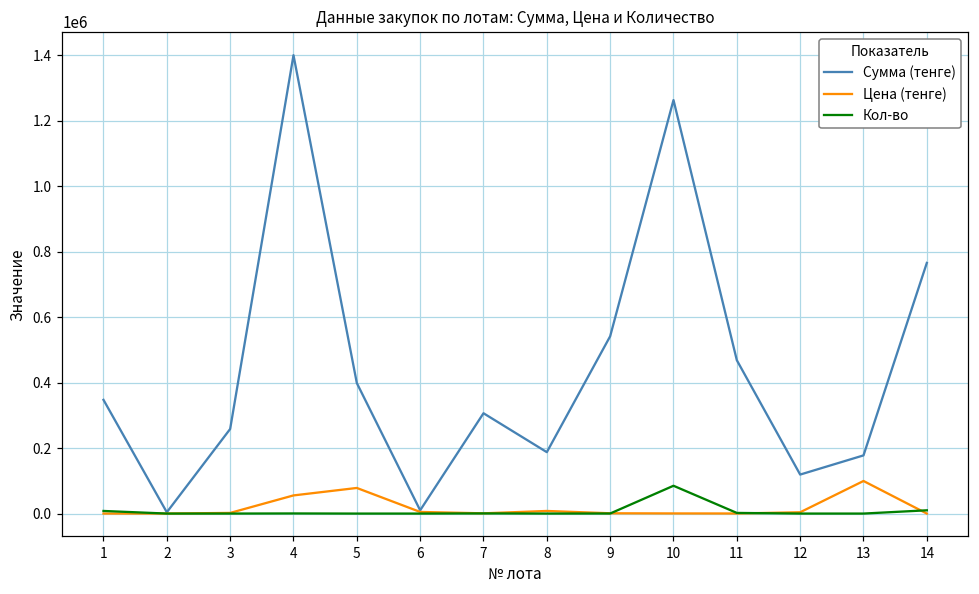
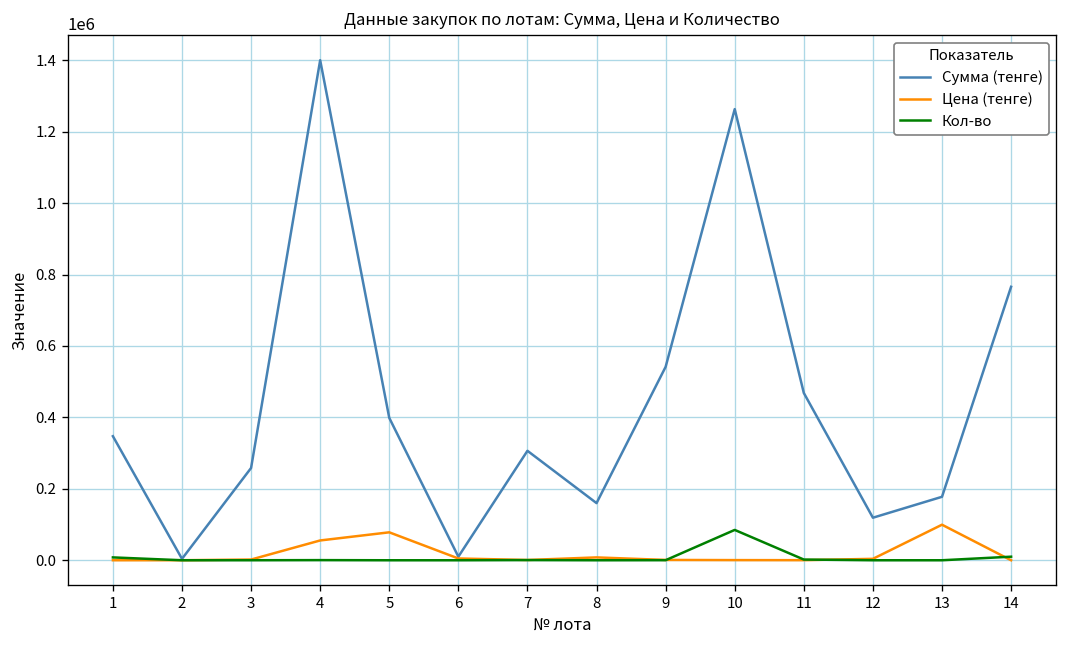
Сумма (тенге), 8: 190000 -> 160000
